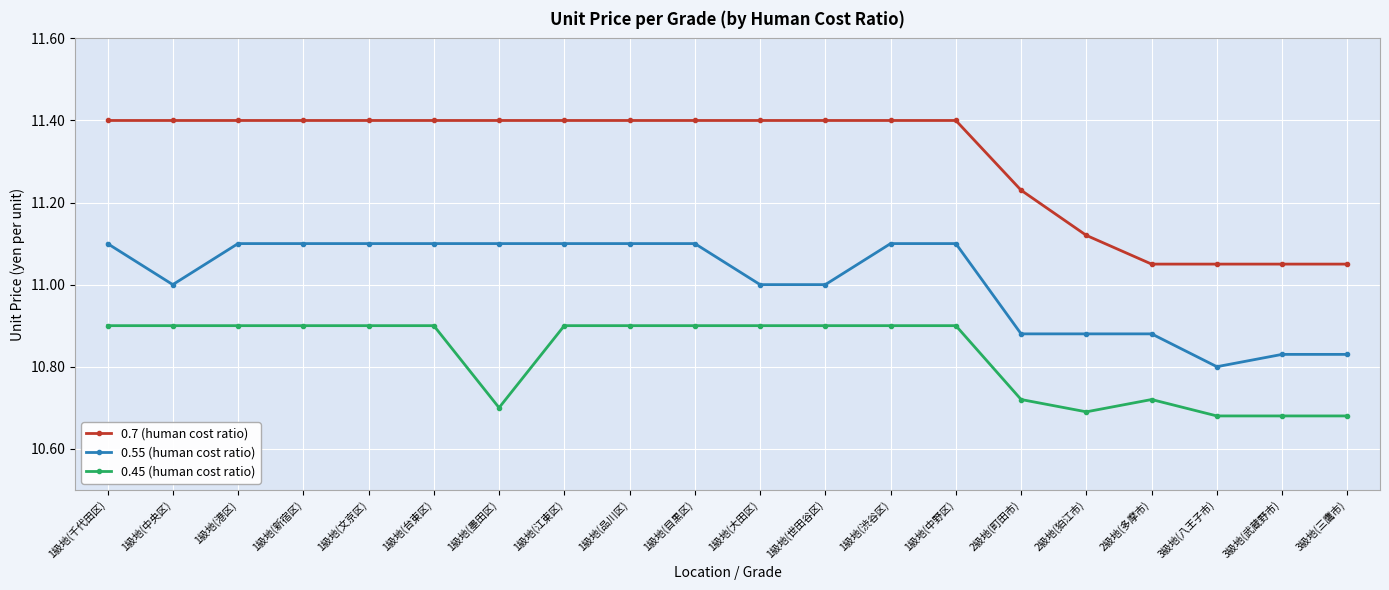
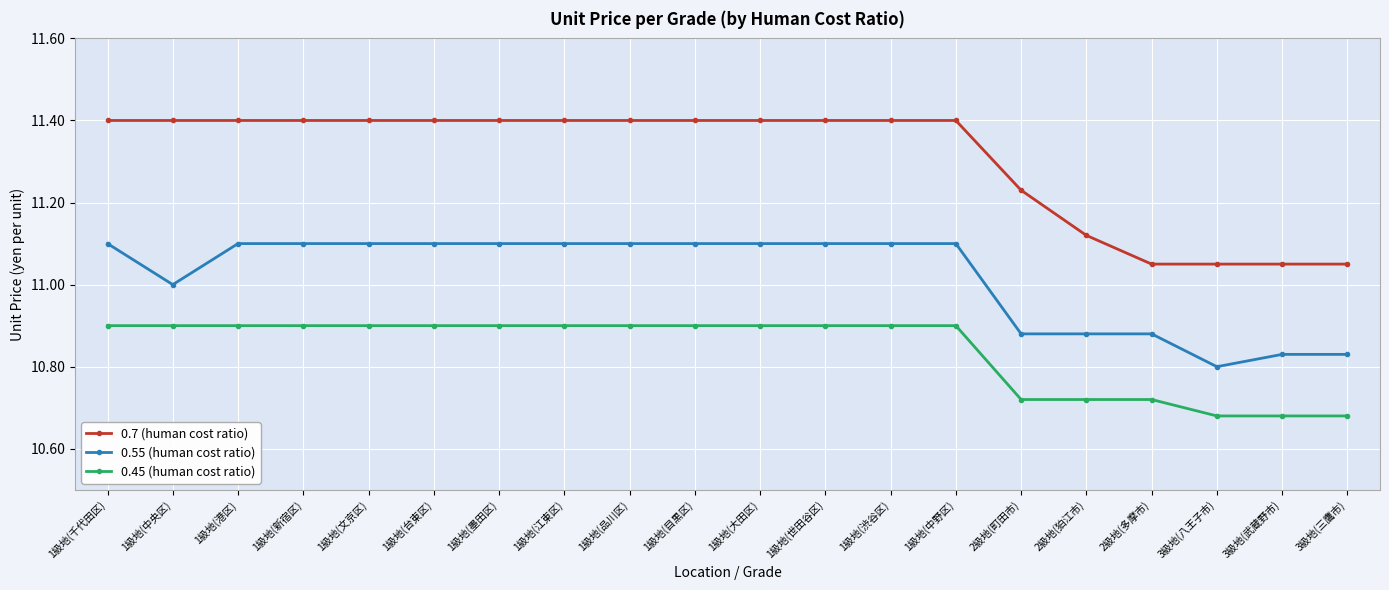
0.45 (human cost ratio), 1級地(墨田区): 10.7 -> 10.9
0.55 (human cost ratio), 1級地(大田区): 11.0 -> 11.1
0.55 (human cost ratio), 1級地(世田谷区): 11.0 -> 11.1
0.45 (human cost ratio), 2級地(狛江市): 10.69 -> 10.72
